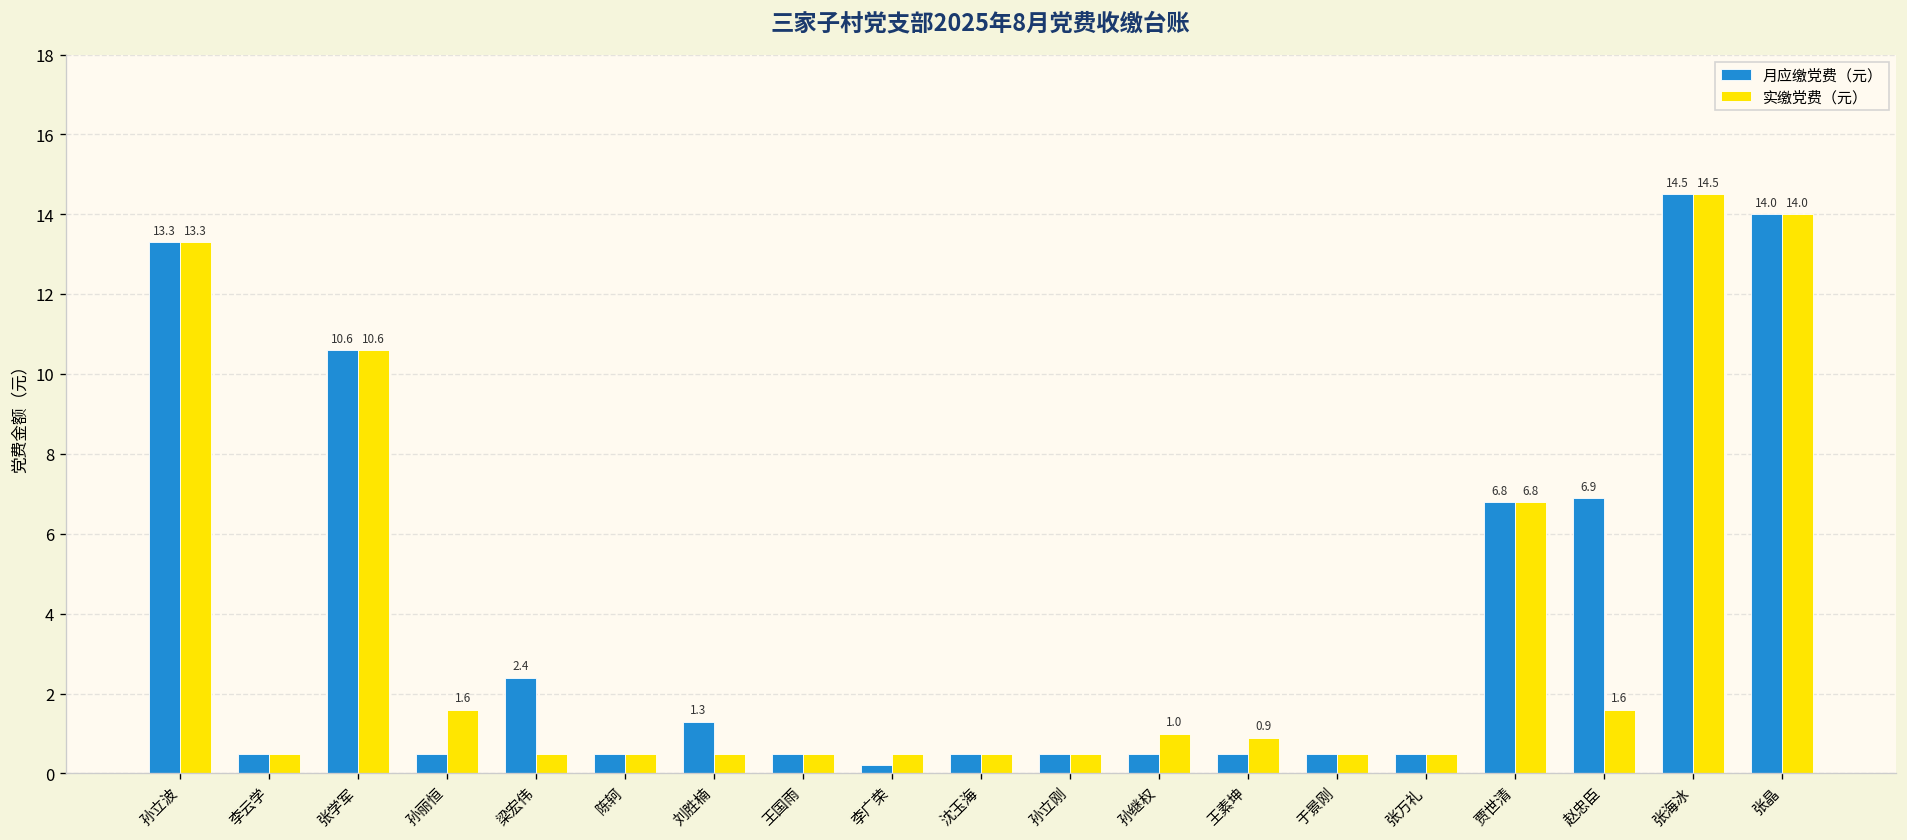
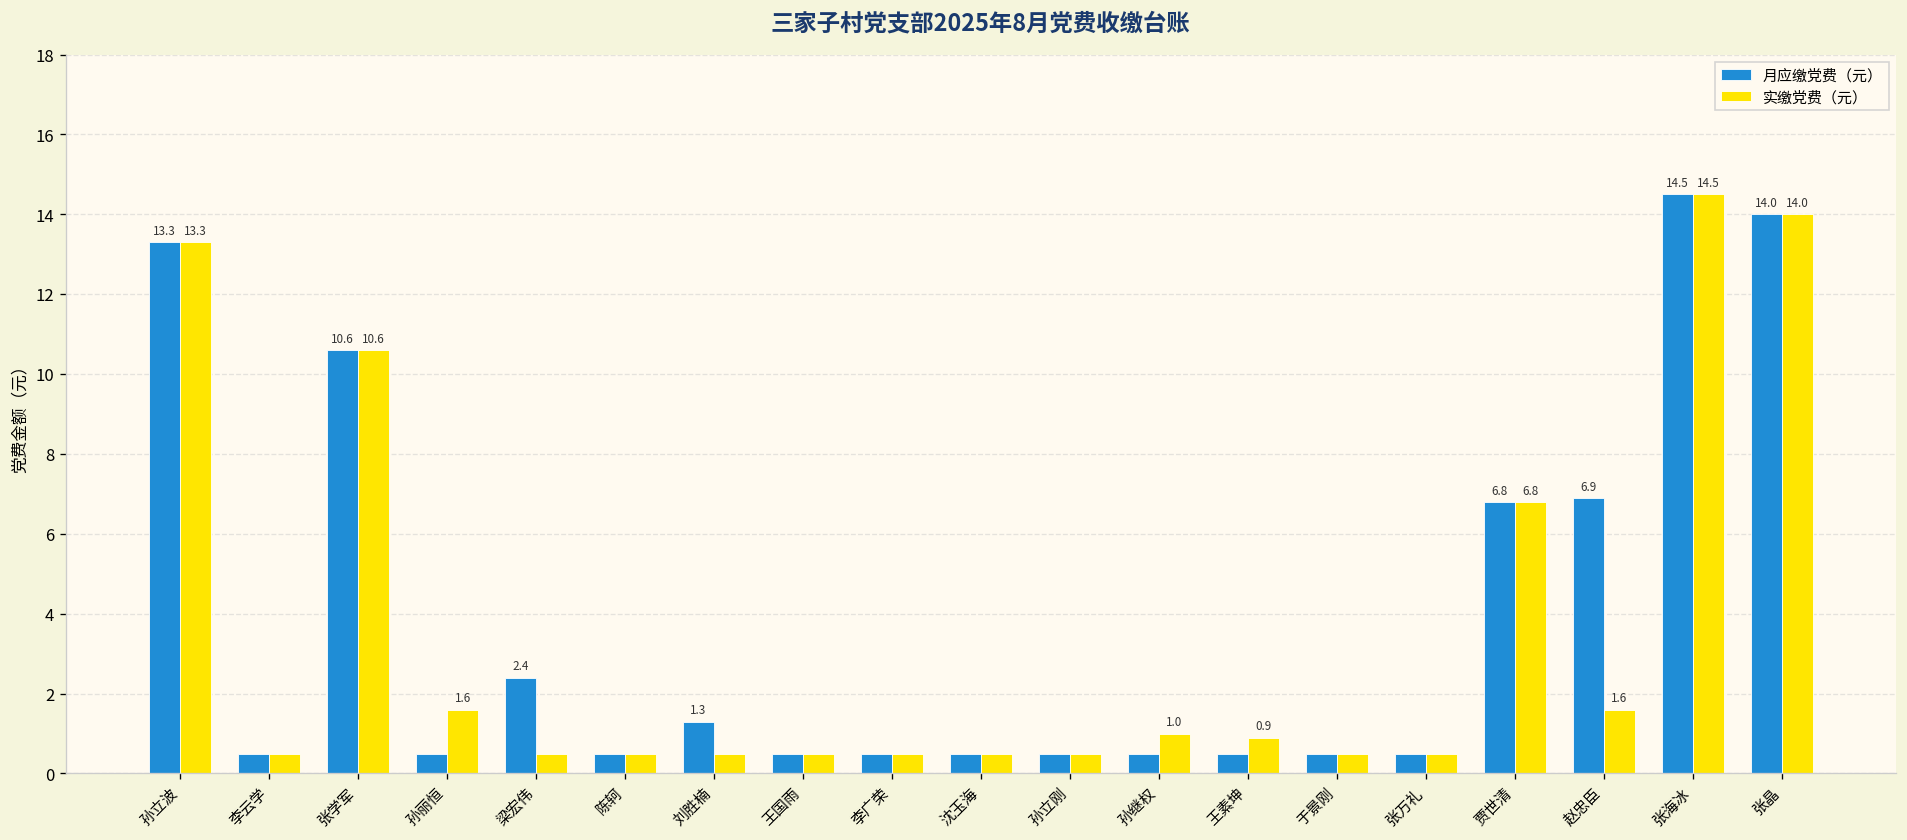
月应缴党费（元）, 李广荣: 0.2 -> 0.5
